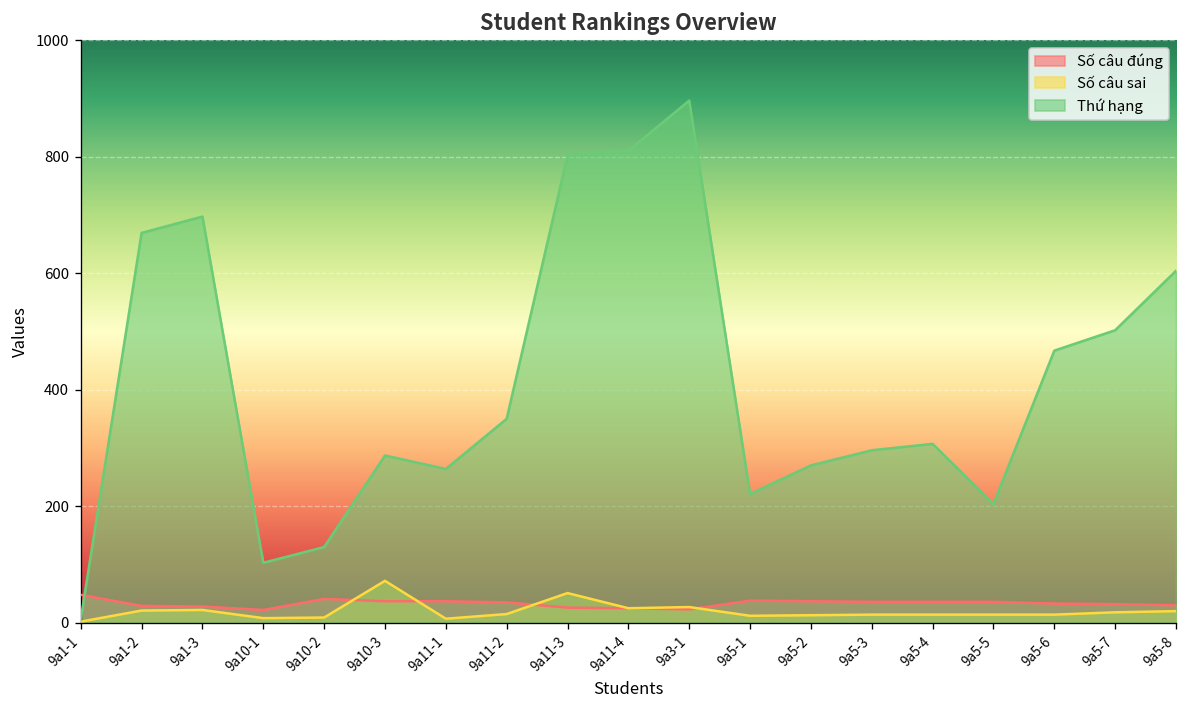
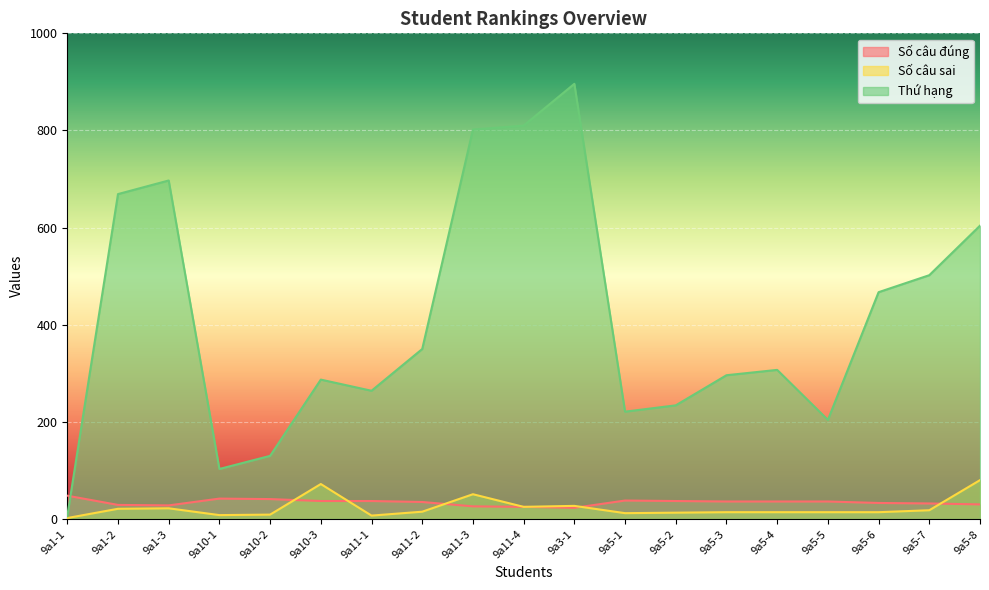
Số câu đúng, 9a10-1: 20 -> 40
Thứ hạng, 9a5-2: 270 -> 230
Số câu sai, 9a5-8: 20 -> 80
